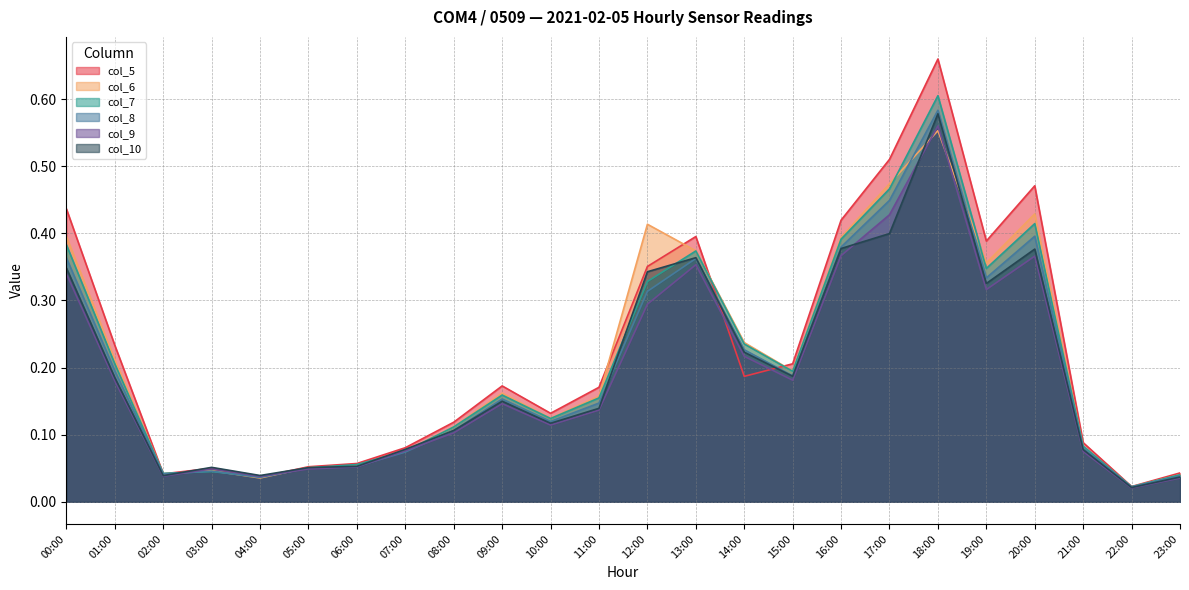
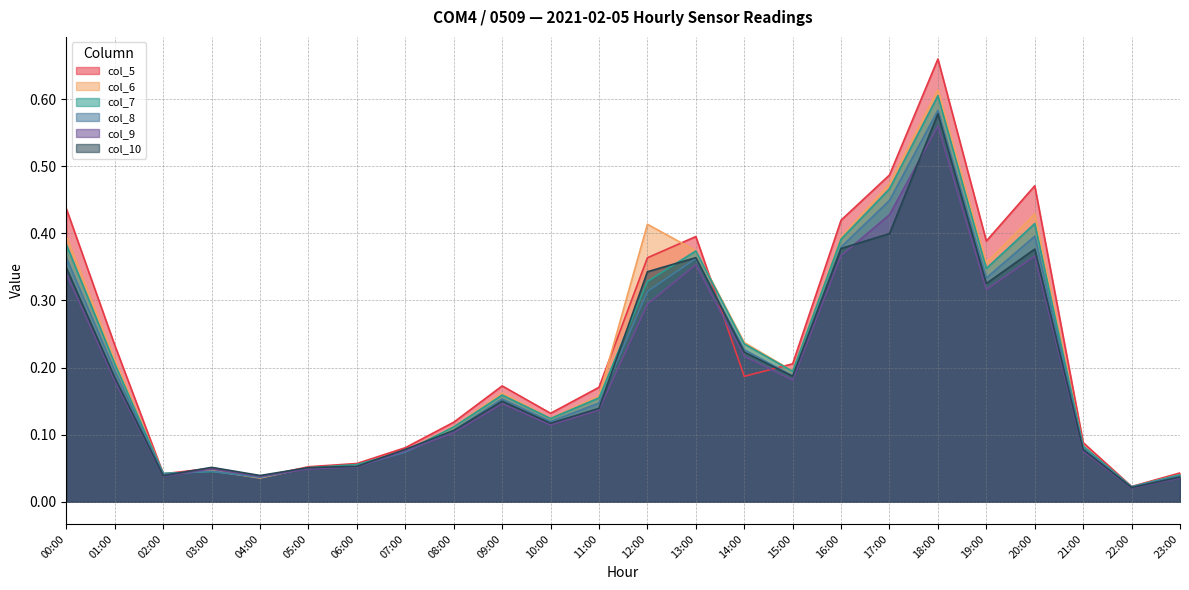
col_5, 12:00: 0.35 -> 0.36
col_5, 17:00: 0.51 -> 0.49
col_6, 18:00: 0.55 -> 0.61
